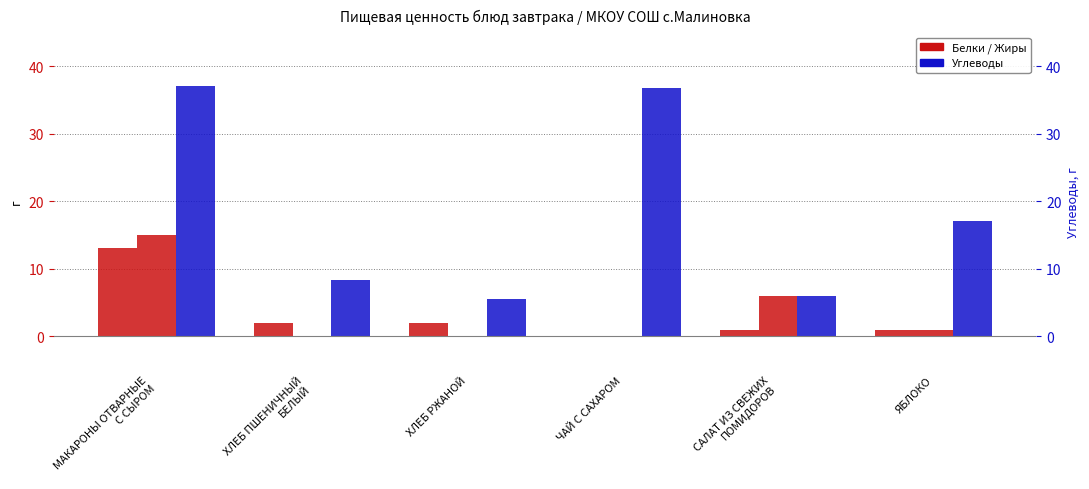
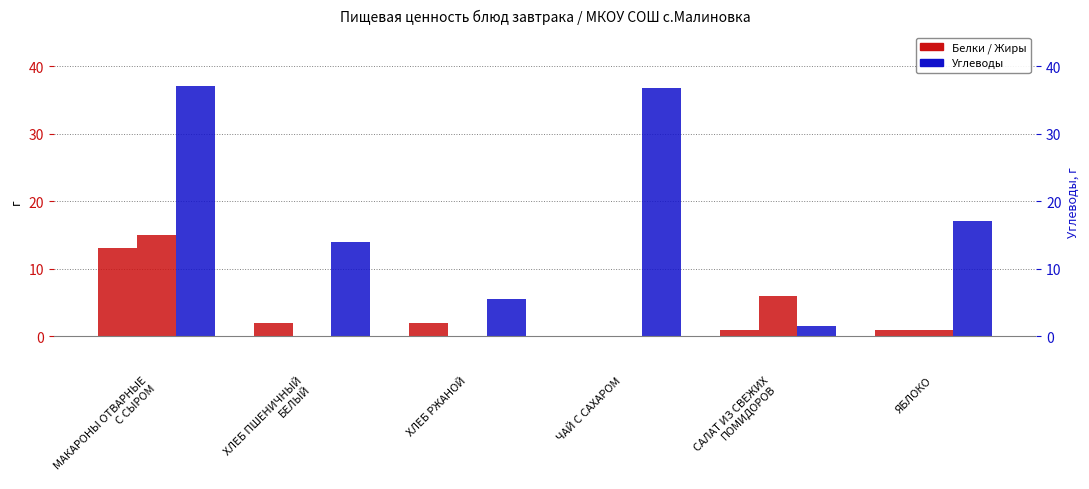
Углеводы, ХЛЕБ ПШЕНИЧНЫЙ БЕЛЫЙ: 8 -> 14
Углеводы, САЛАТ ИЗ СВЕЖИХ ПОМИДОРОВ: 6 -> 2
